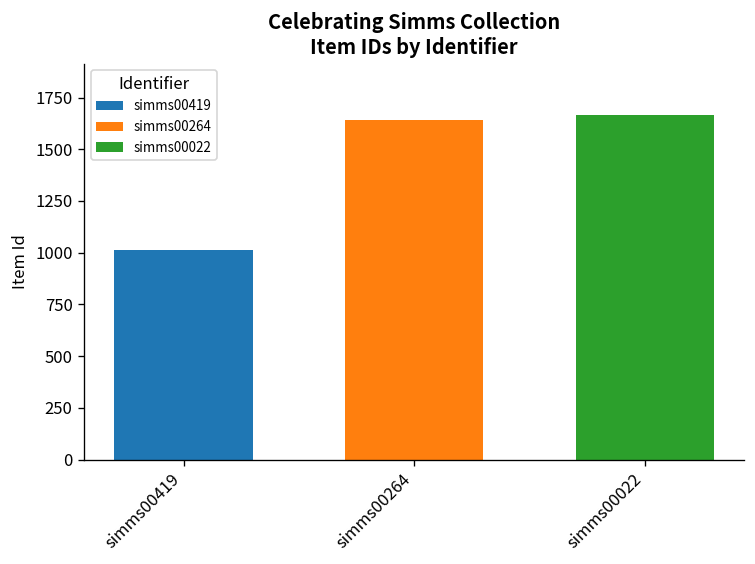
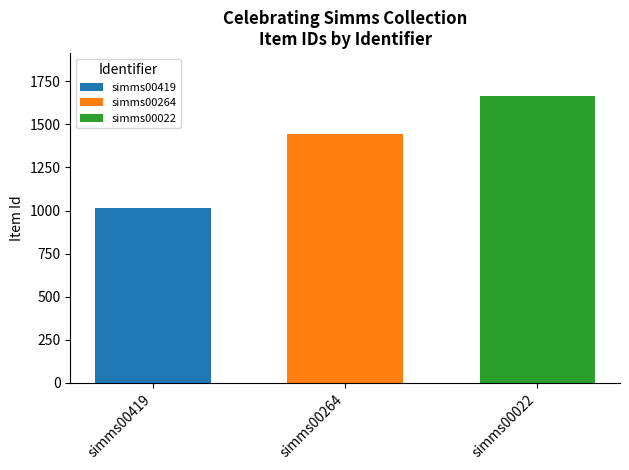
simms00264: 1640 -> 1450
